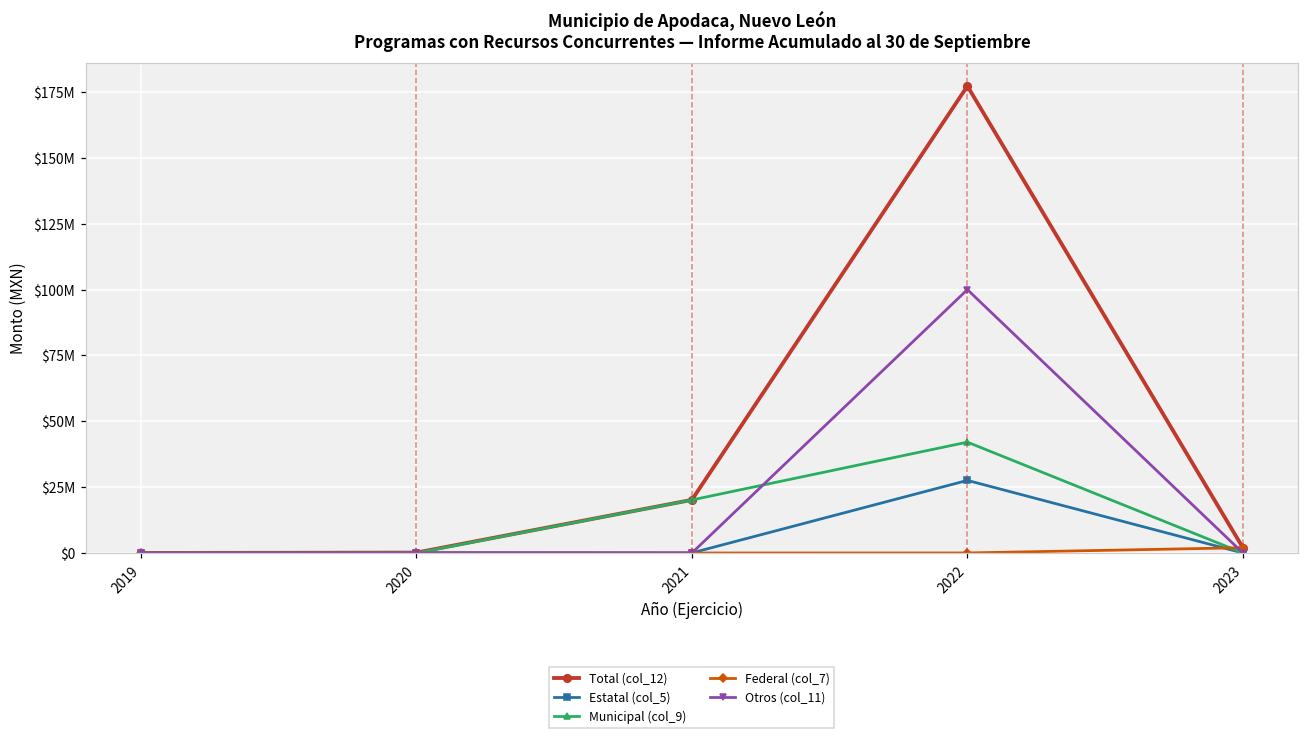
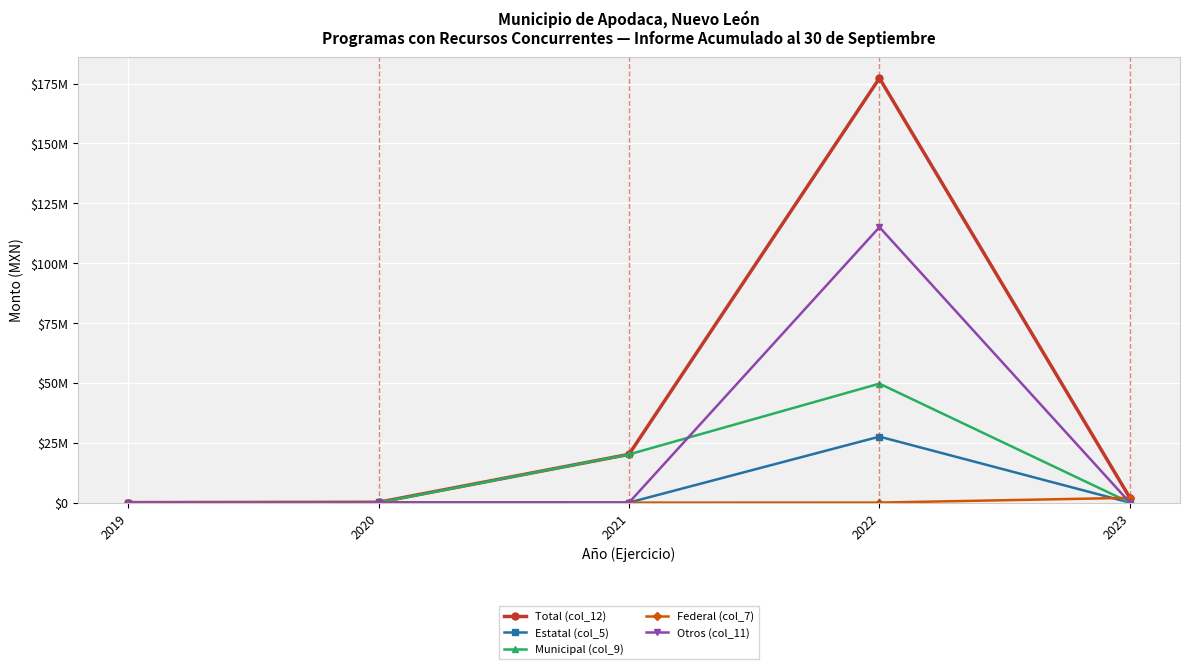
Municipal (col_9), 2022: $42000000 -> $50000000
Otros (col_11), 2022: $100000000 -> $115000000
